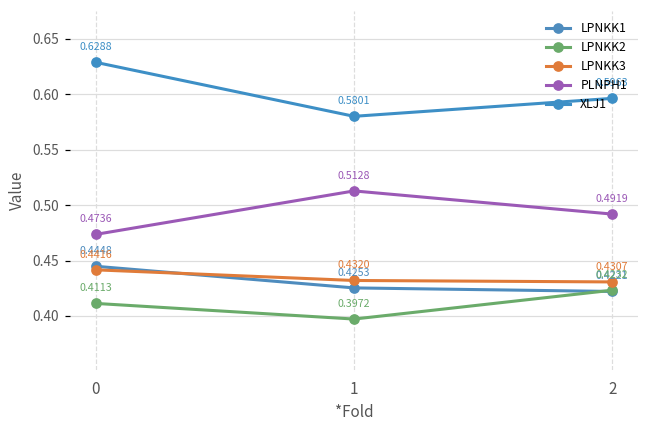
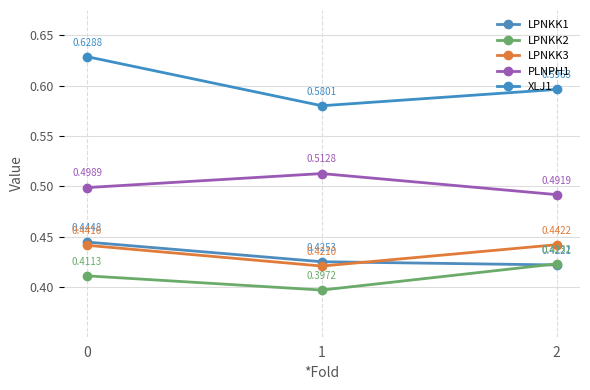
PLNPH1, 0: 0.4736 -> 0.4989
LPNKK3, 1: 0.4320 -> 0.4210
LPNKK3, 2: 0.4307 -> 0.4422
